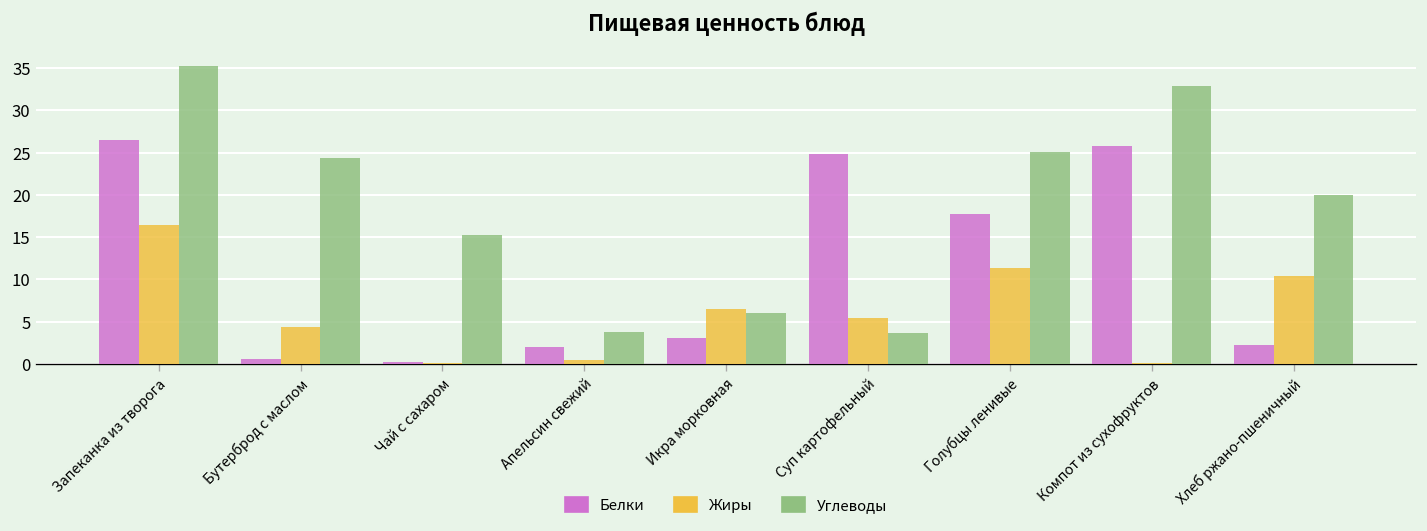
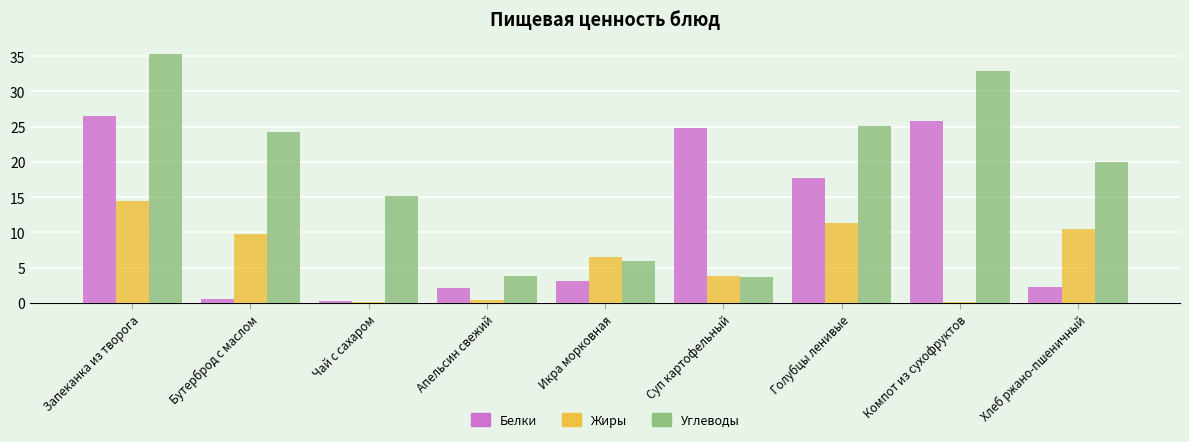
Жиры, Запеканка из творога: 16 -> 14
Жиры, Бутерброд с маслом: 4 -> 10
Жиры, Суп картофельный: 5 -> 4
